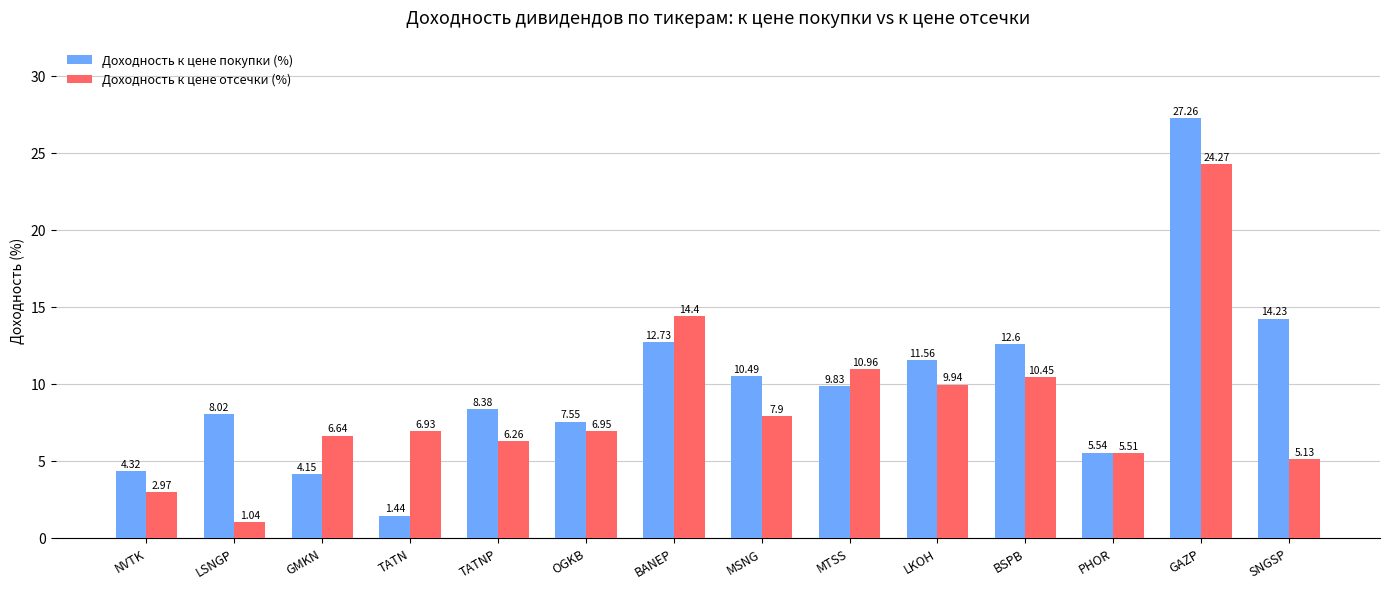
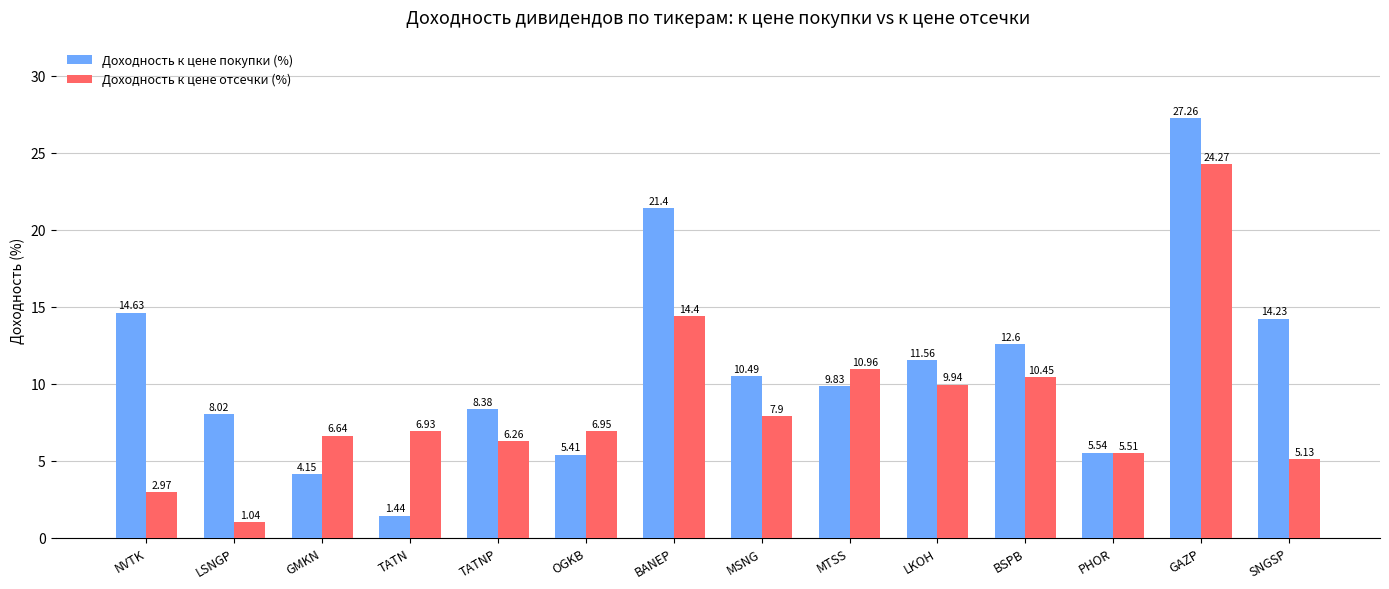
Доходность к цене покупки (%), NVTK: 4.32 -> 14.63
Доходность к цене покупки (%), OGKB: 7.55 -> 5.41
Доходность к цене покупки (%), BANEP: 12.73 -> 21.4
